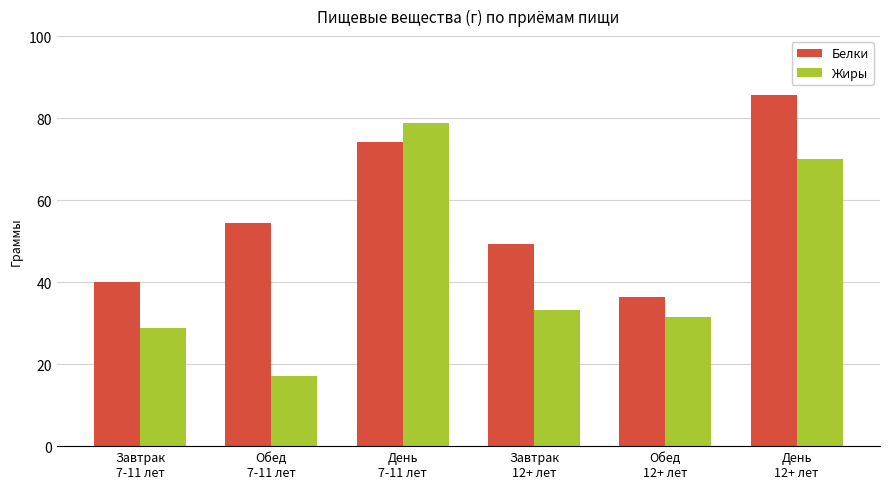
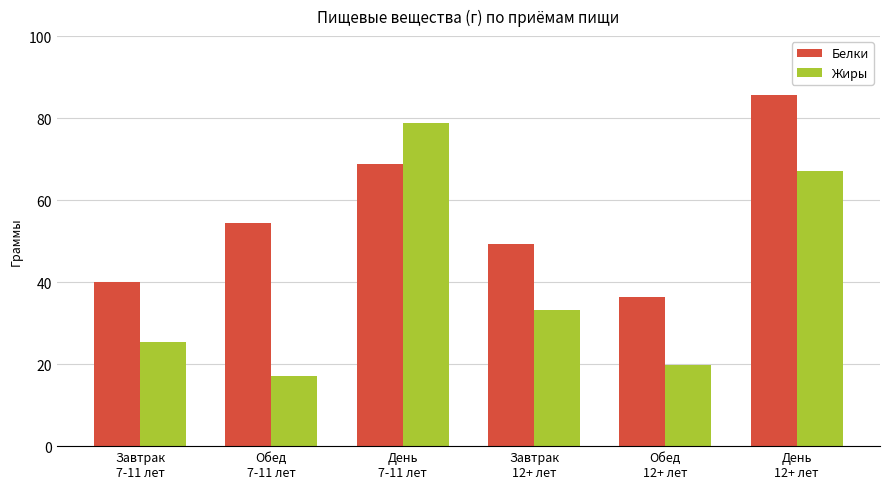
Жиры, Завтрак 7-11 лет: 29 -> 25
Белки, День 7-11 лет: 74 -> 69
Жиры, Обед 12+ лет: 32 -> 20
Жиры, День 12+ лет: 70 -> 67
